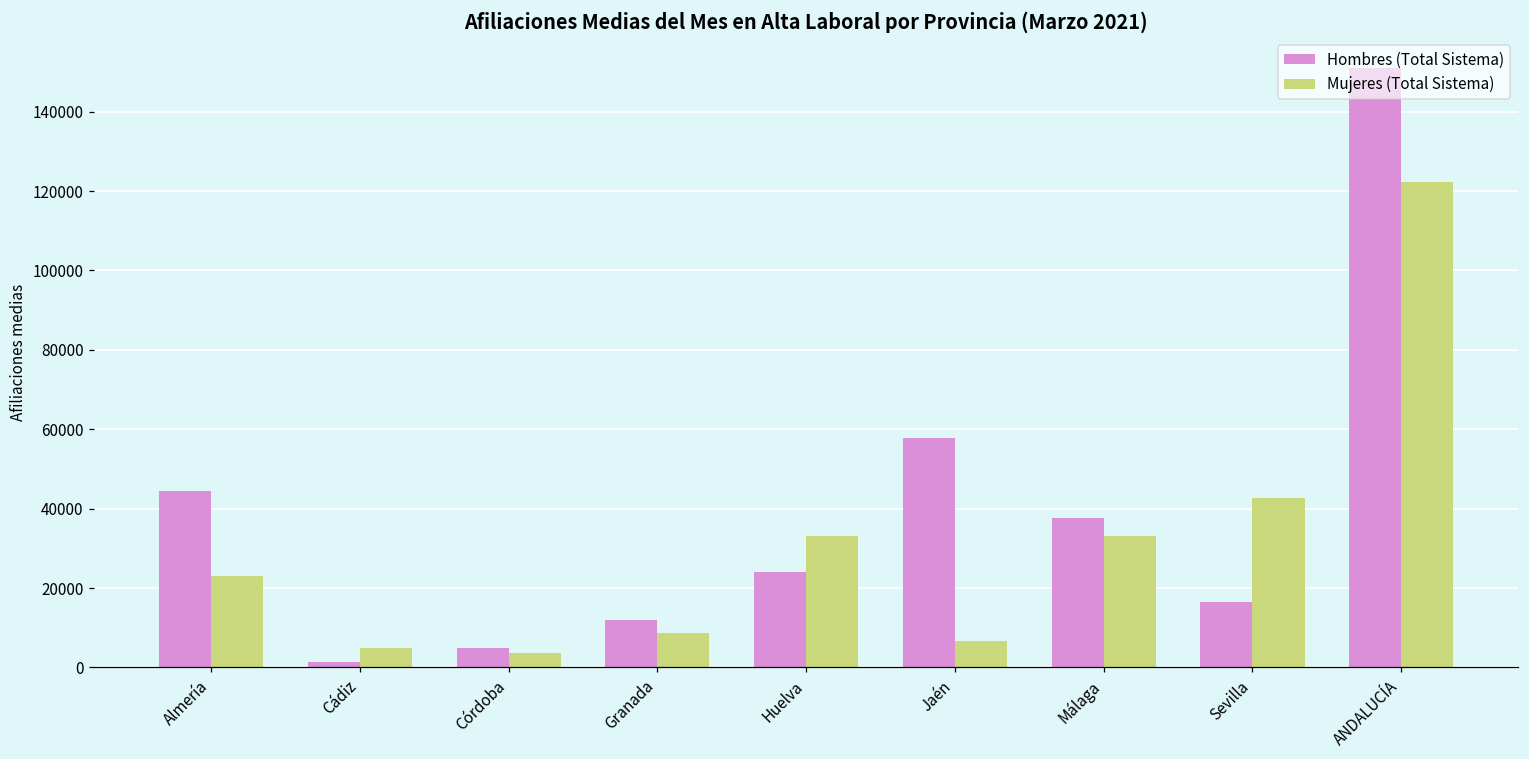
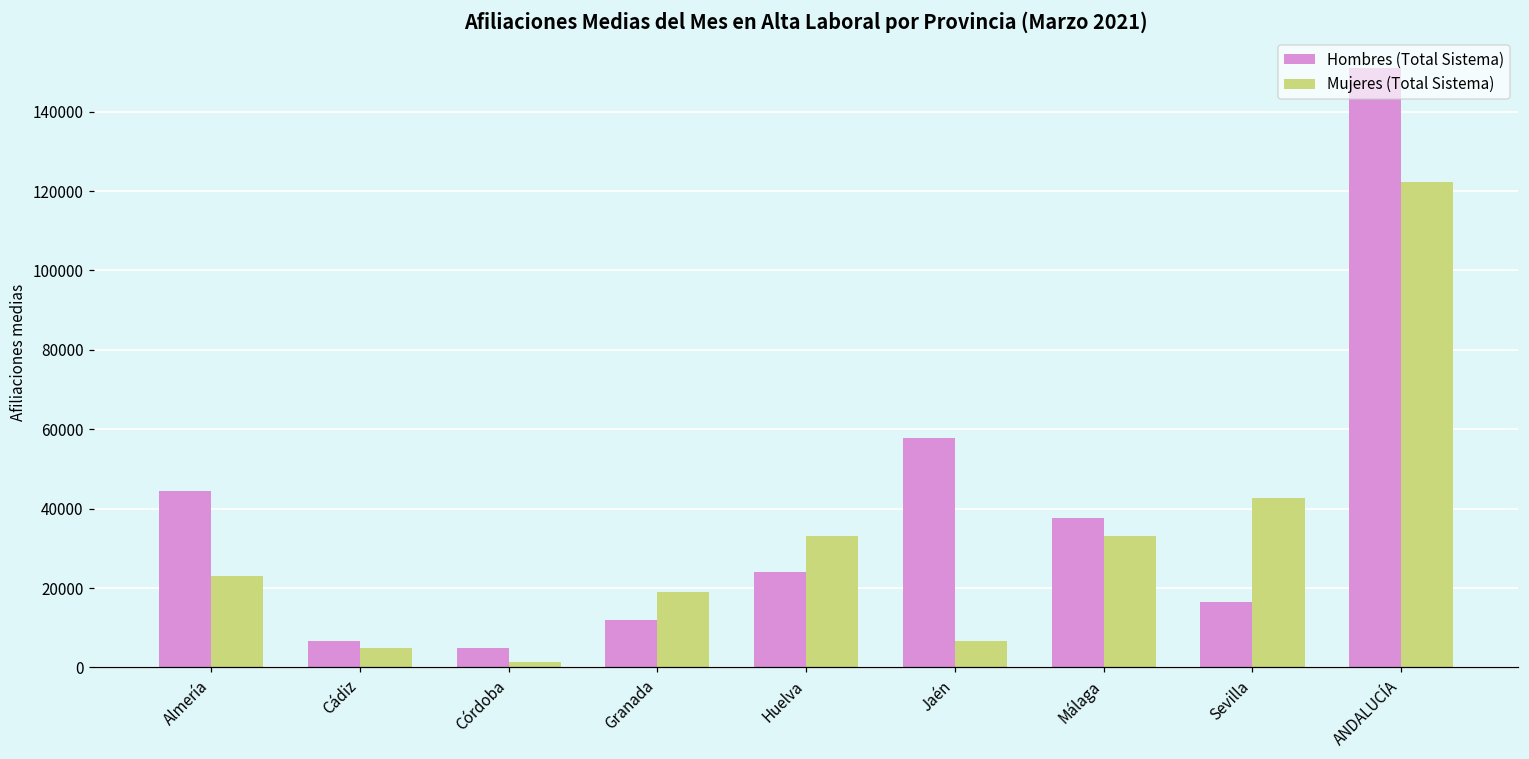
Hombres (Total Sistema), Cádiz: 1000 -> 7000
Mujeres (Total Sistema), Córdoba: 4000 -> 1000
Mujeres (Total Sistema), Granada: 9000 -> 19000
